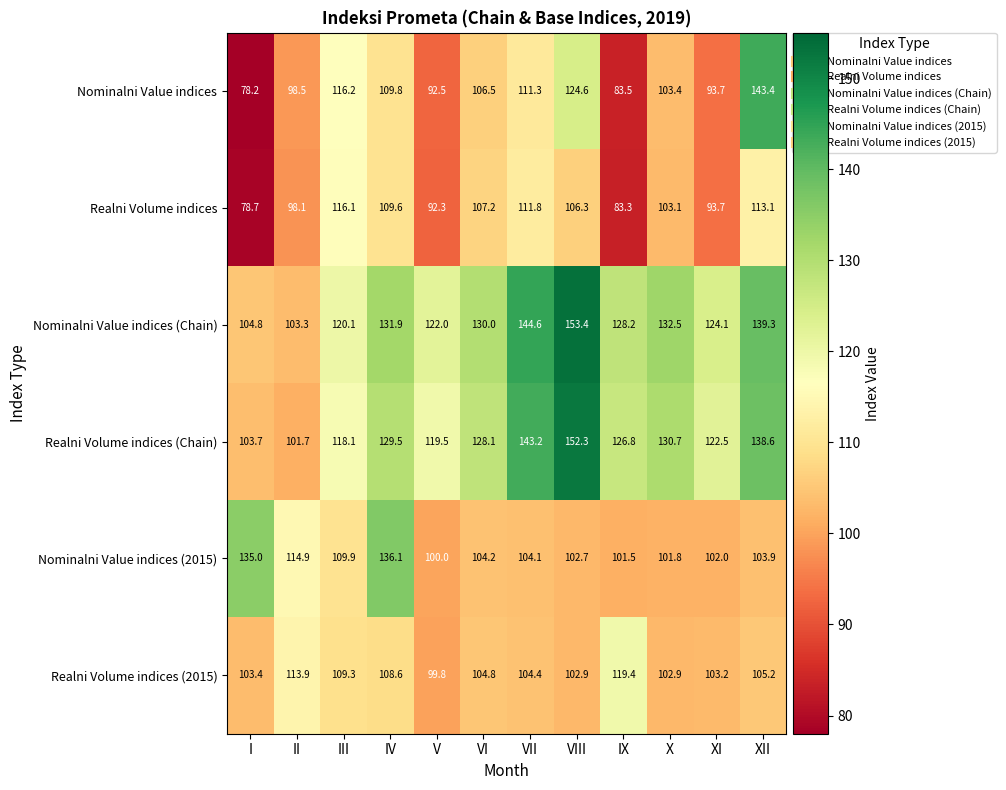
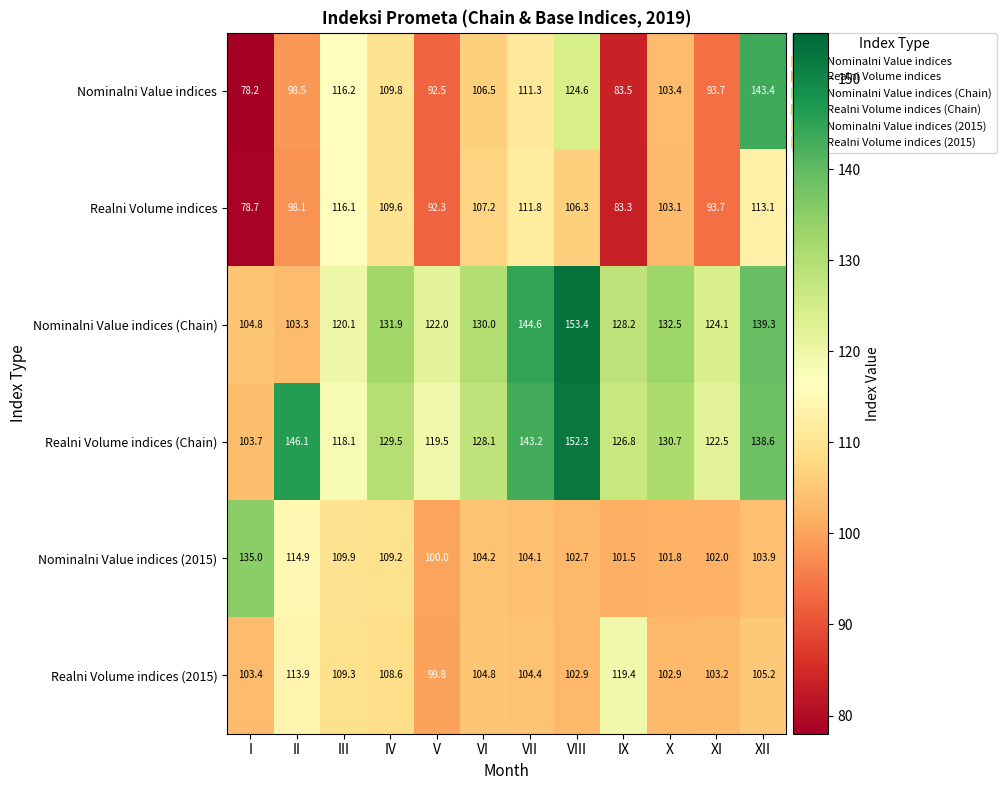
Realni Volume indices (Chain), II: 101.7 -> 146.1
Nominalni Value indices (2015), IV: 136.1 -> 109.2
